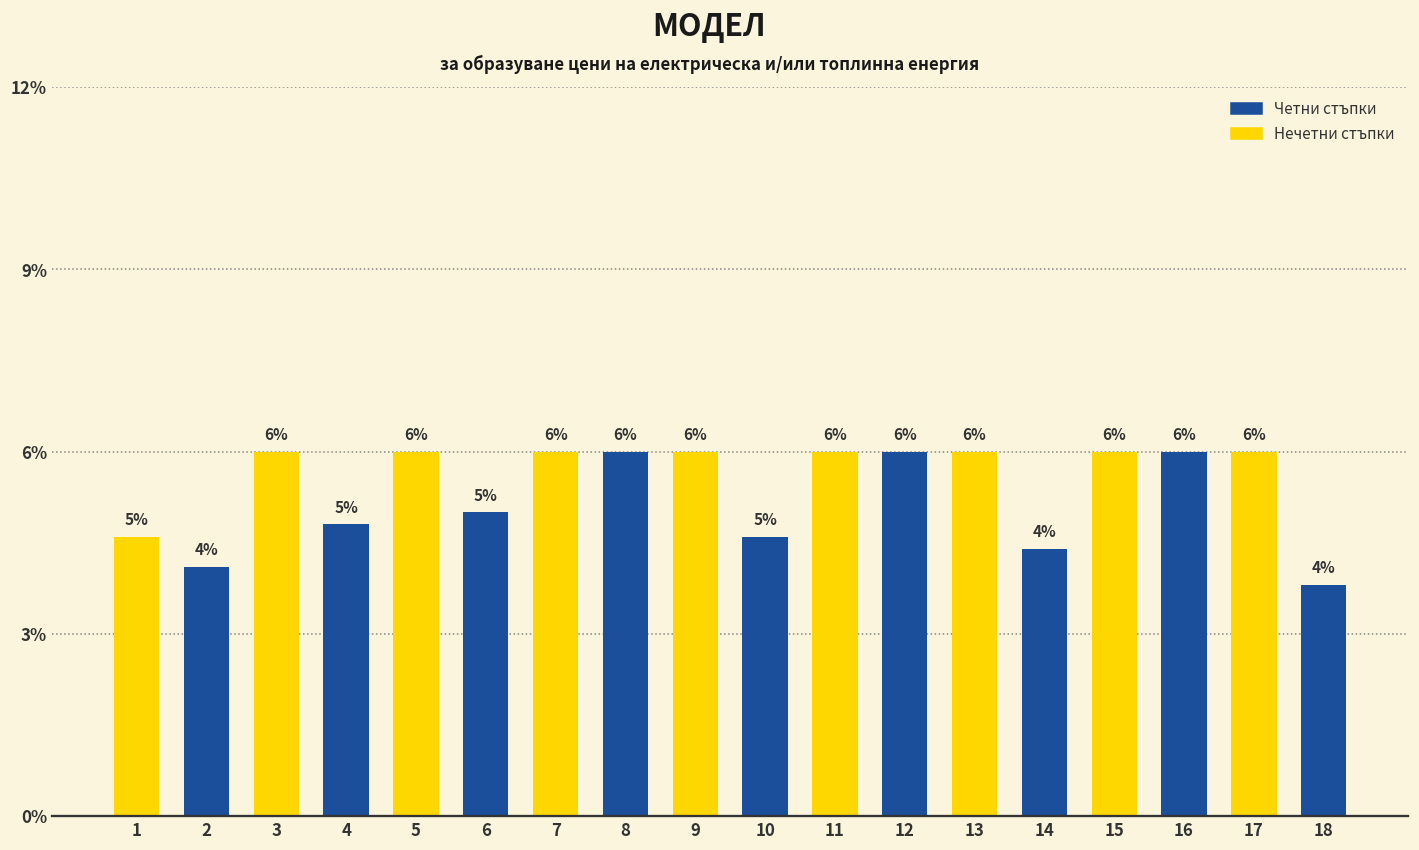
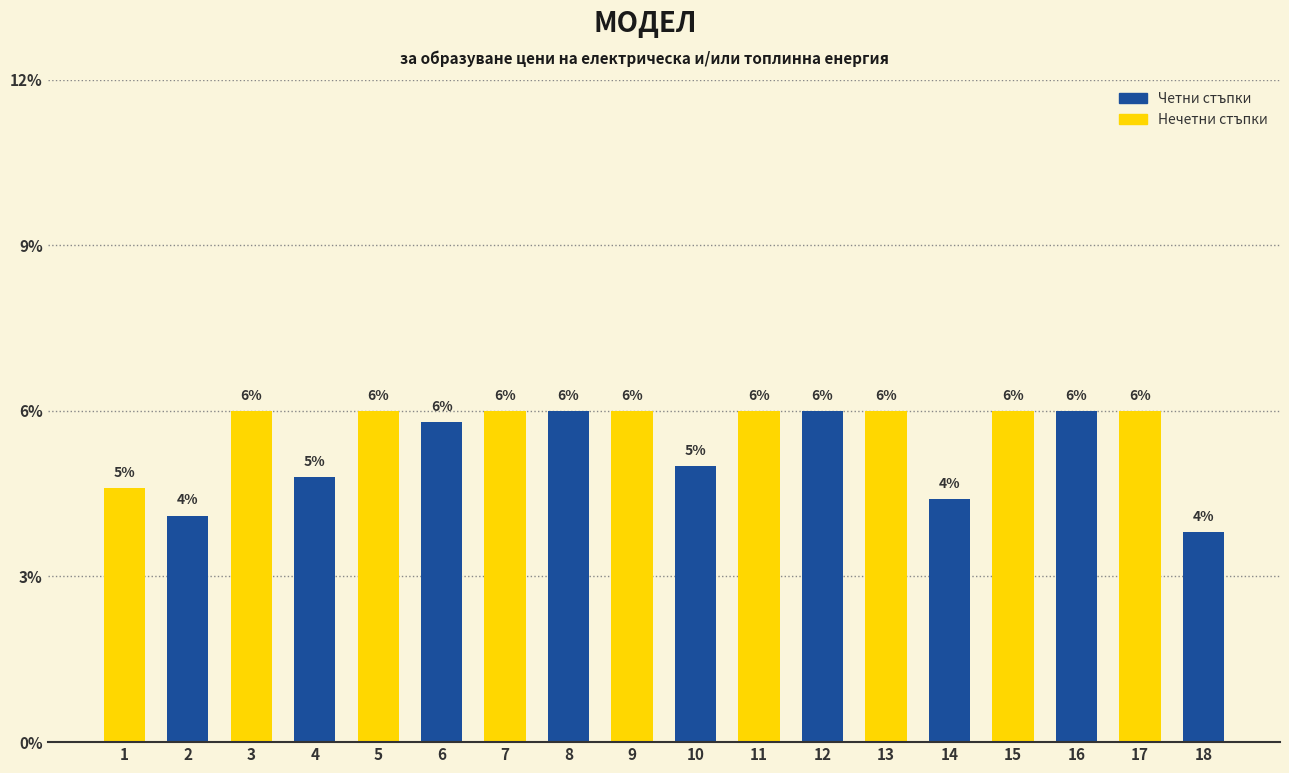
6: 5% -> 6%
10: 4.6% -> 5.0%
